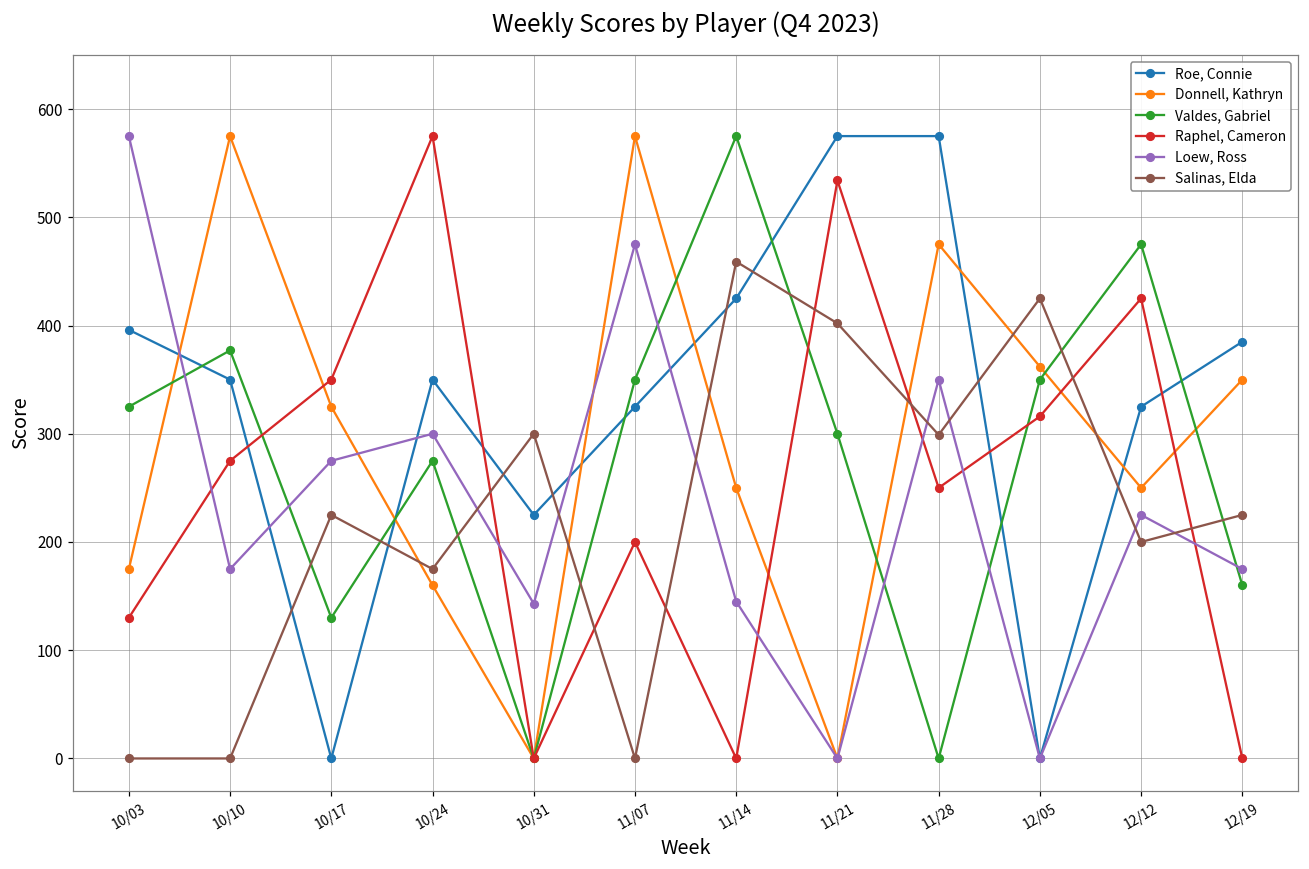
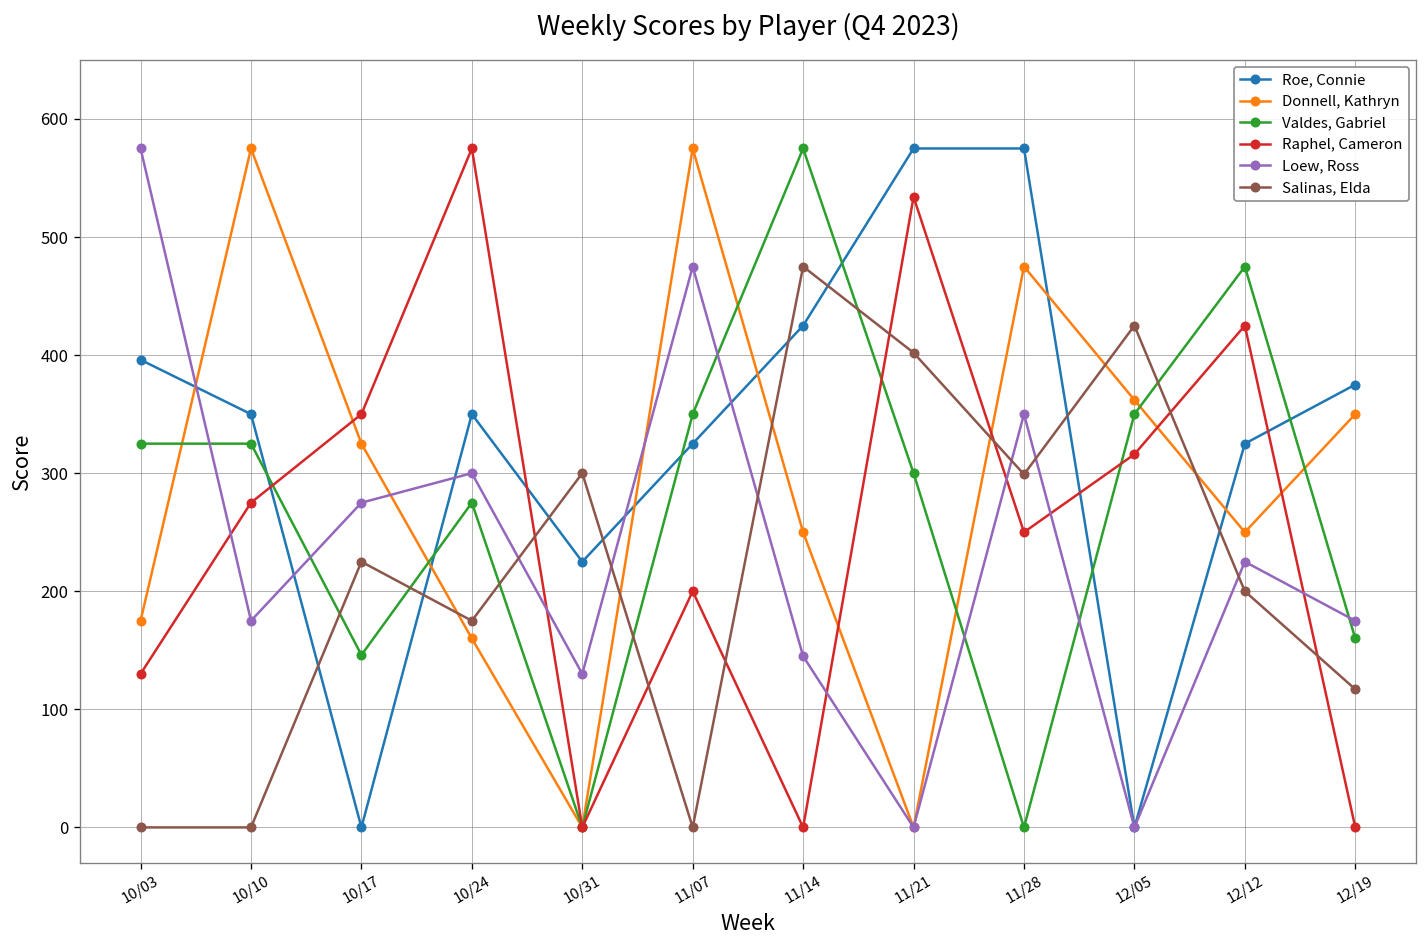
Valdes, Gabriel, 10/10: 380 -> 330
Valdes, Gabriel, 10/17: 130 -> 150
Loew, Ross, 10/31: 140 -> 130
Salinas, Elda, 11/14: 460 -> 480
Roe, Connie, 12/19: 390 -> 380
Salinas, Elda, 12/19: 230 -> 120
